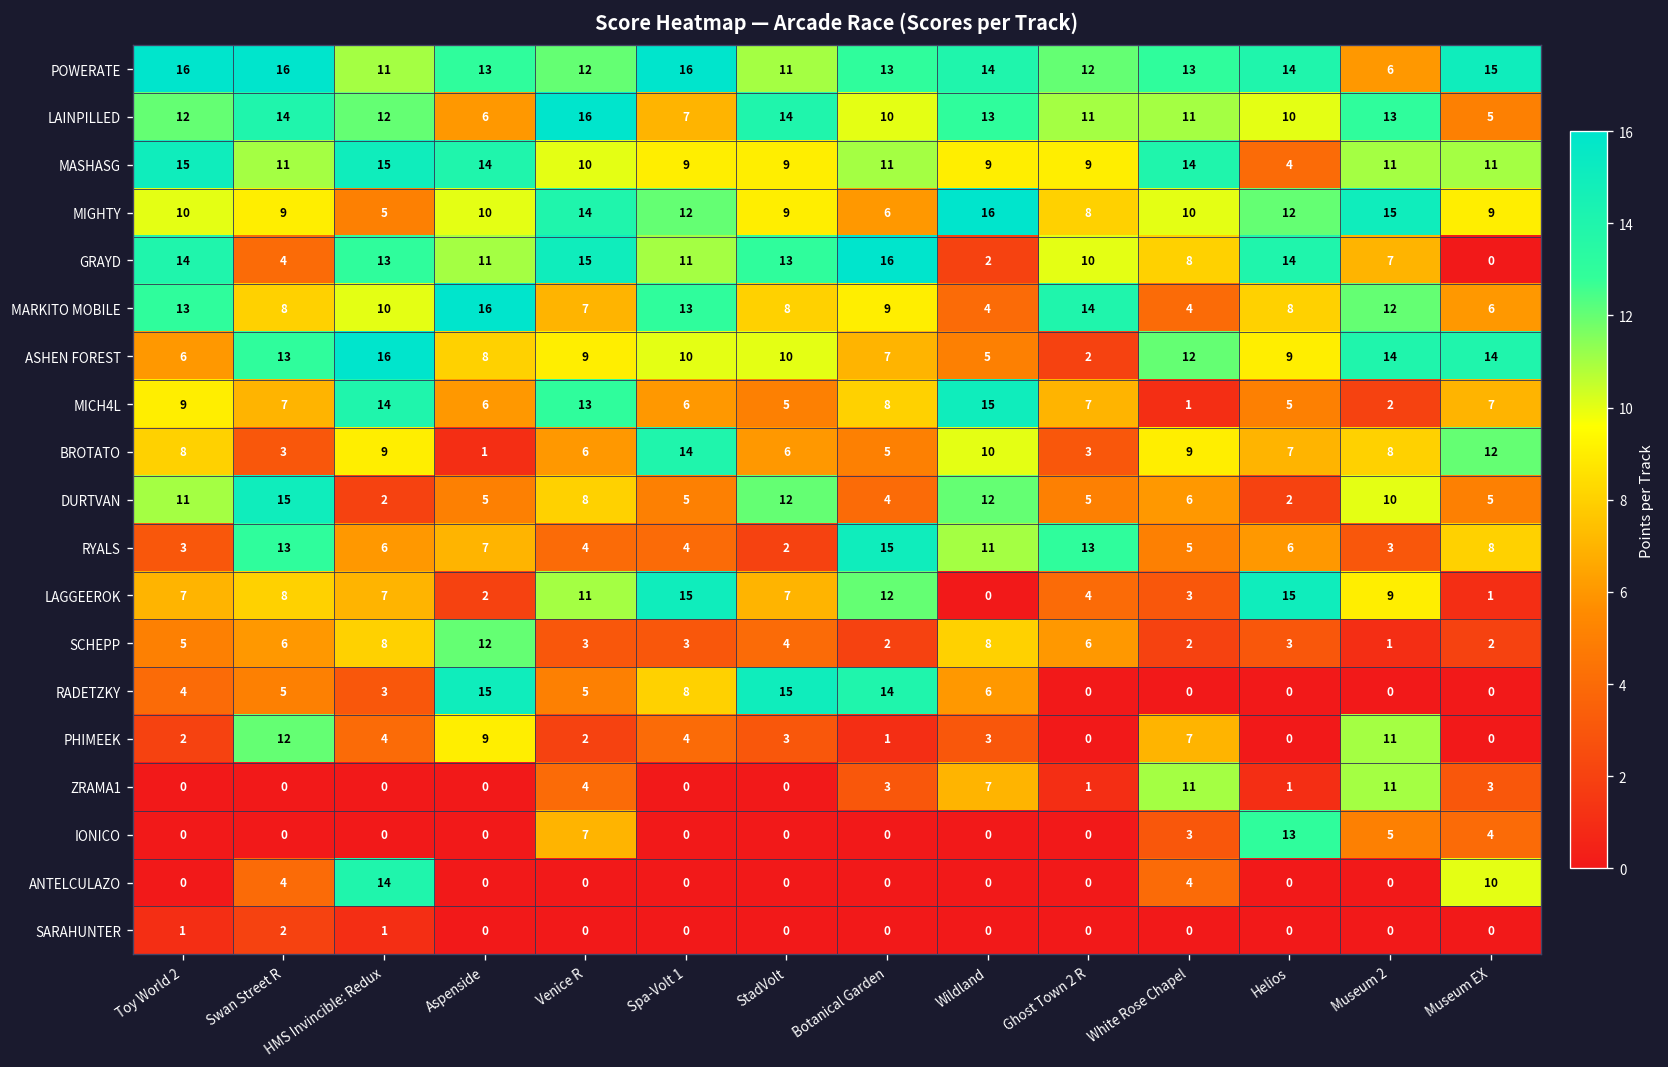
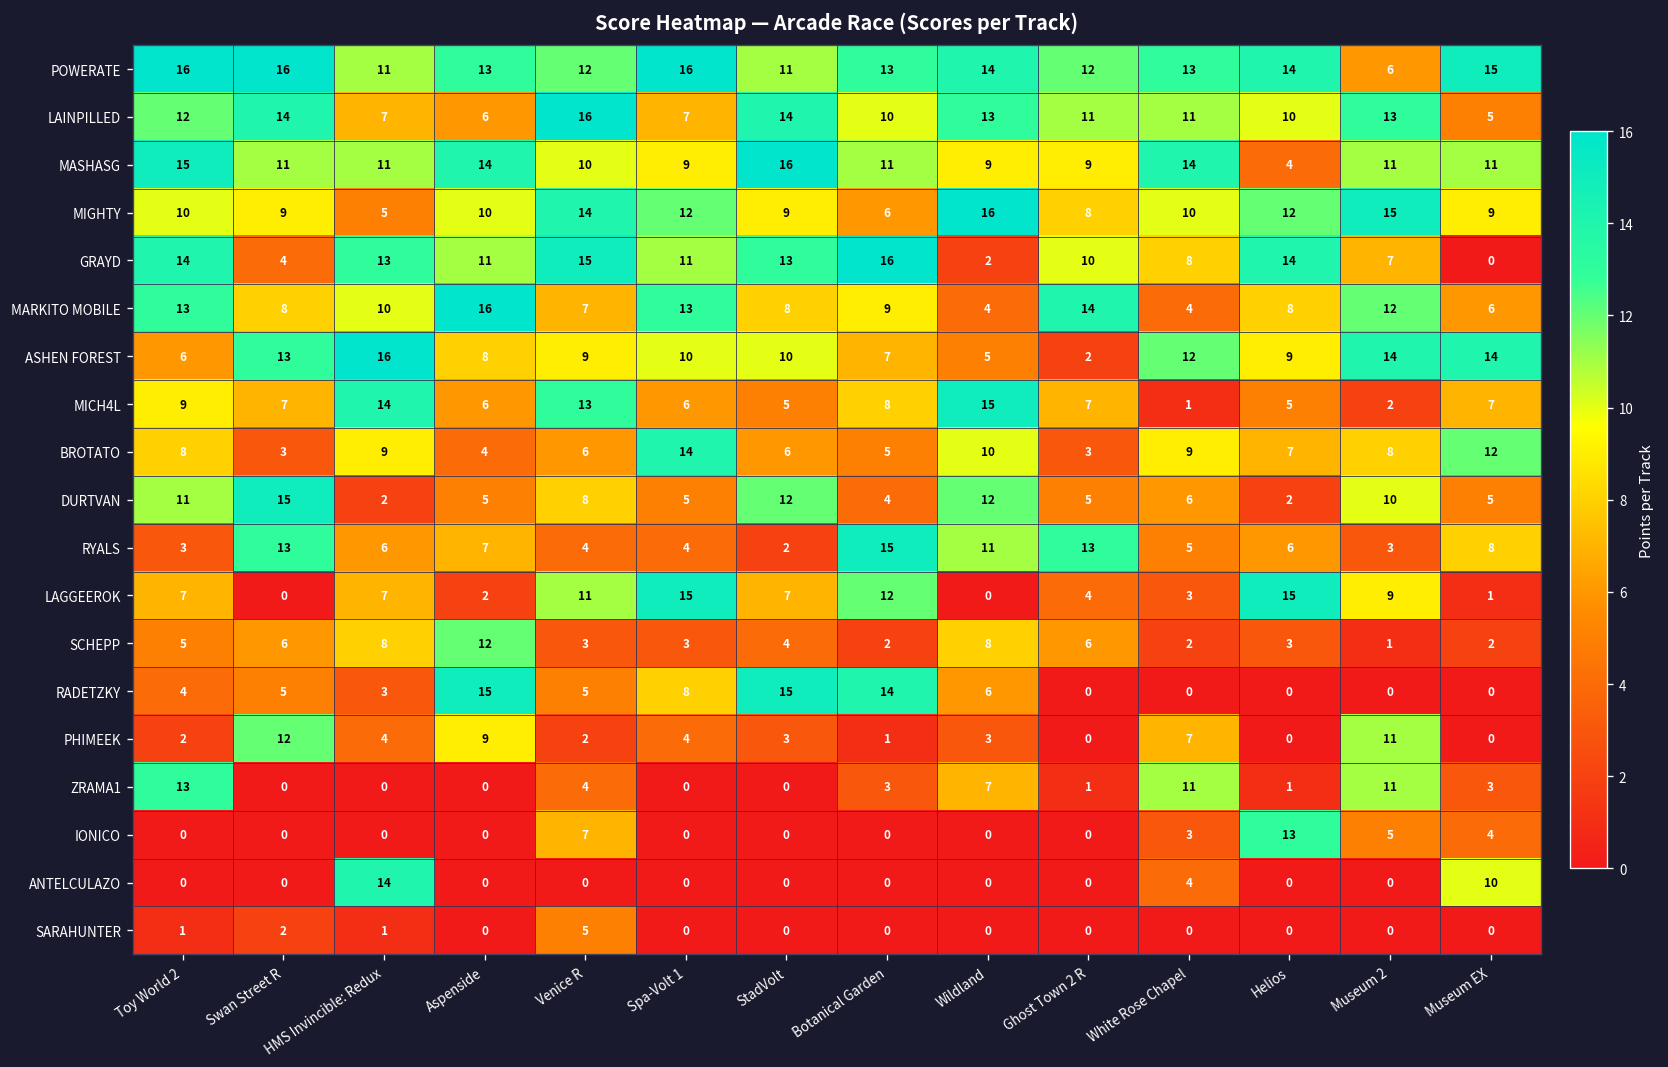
LAINPILLED, HMS Invincible: Redux: 12 -> 7
MASHASG, HMS Invincible: Redux: 15 -> 11
MASHASG, StadVolt: 9 -> 16
BROTATO, Aspenside: 1 -> 4
LAGGEEROK, Swan Street R: 8 -> 0
ZRAMA1, Toy World 2: 0 -> 13
ANTELCULAZO, Swan Street R: 4 -> 0
SARAHUNTER, Venice R: 0 -> 5
